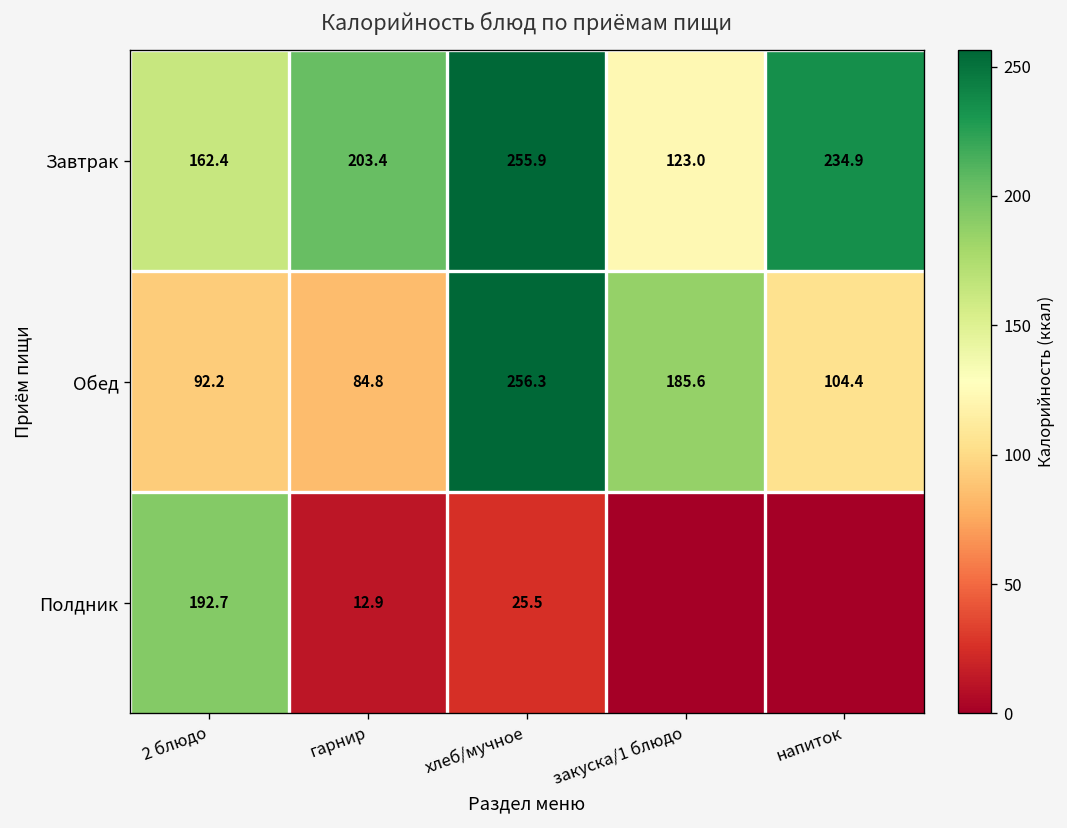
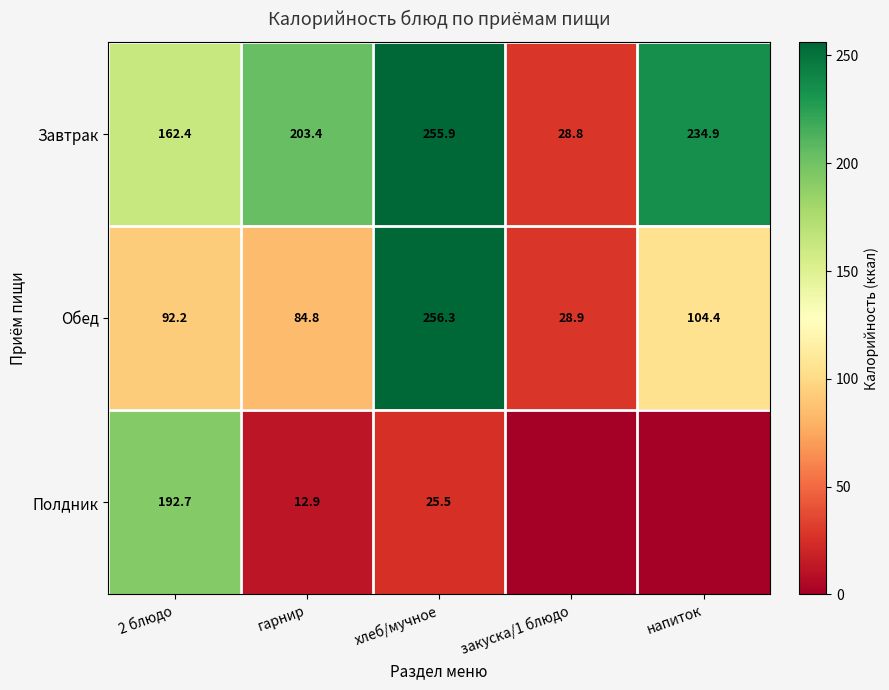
Завтрак, закуска/1 блюдо: 123.0 -> 28.8
Обед, закуска/1 блюдо: 185.6 -> 28.9
